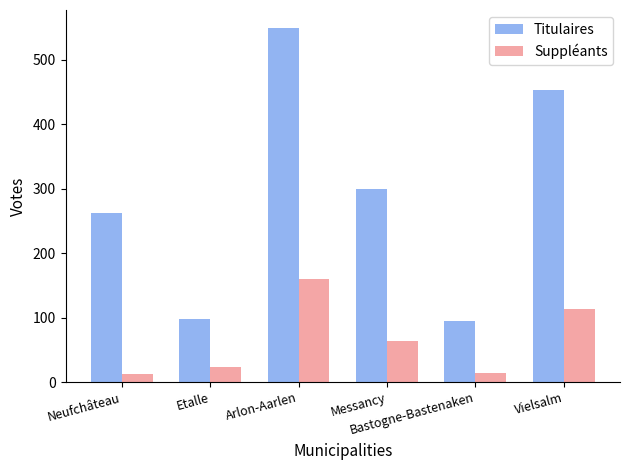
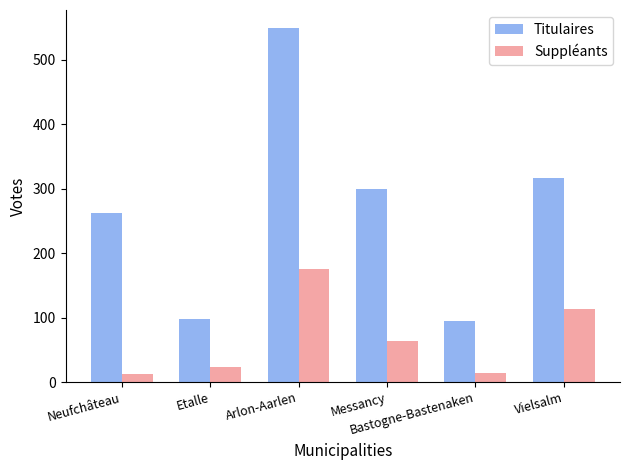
Suppléants, Arlon-Aarlen: 160 -> 180
Titulaires, Vielsalm: 450 -> 320
